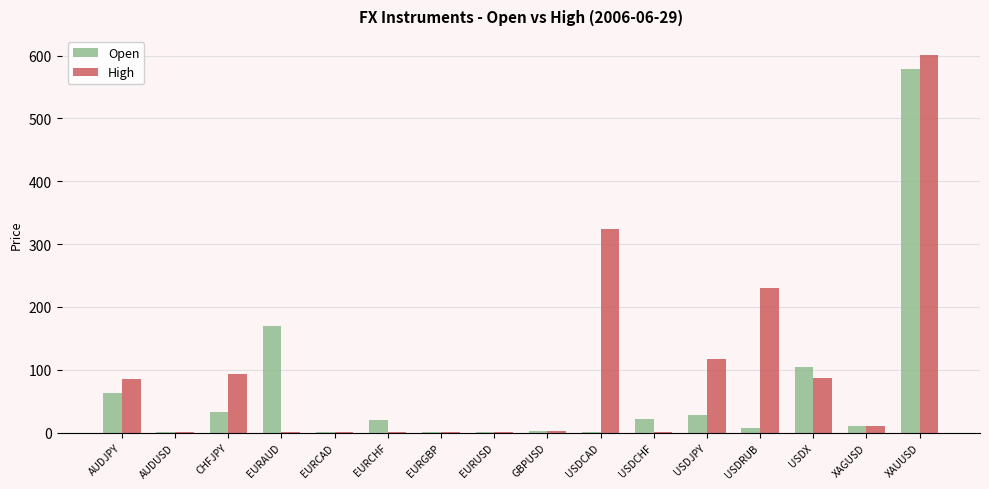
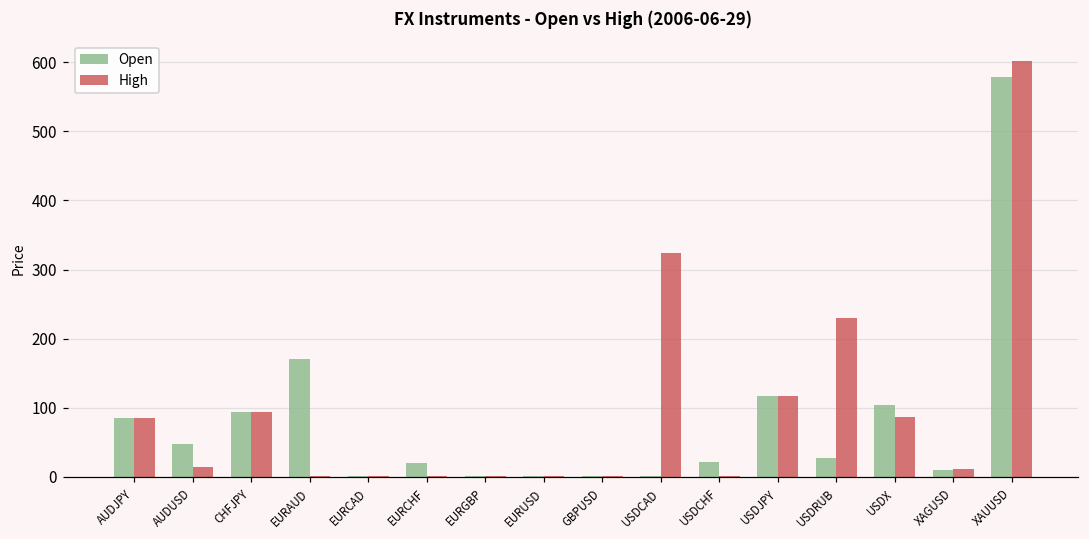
Open, AUDJPY: 60 -> 80
Open, AUDUSD: 0 -> 50
High, AUDUSD: 0 -> 10
Open, CHFJPY: 30 -> 90
Open, USDJPY: 30 -> 120
Open, USDRUB: 10 -> 30
